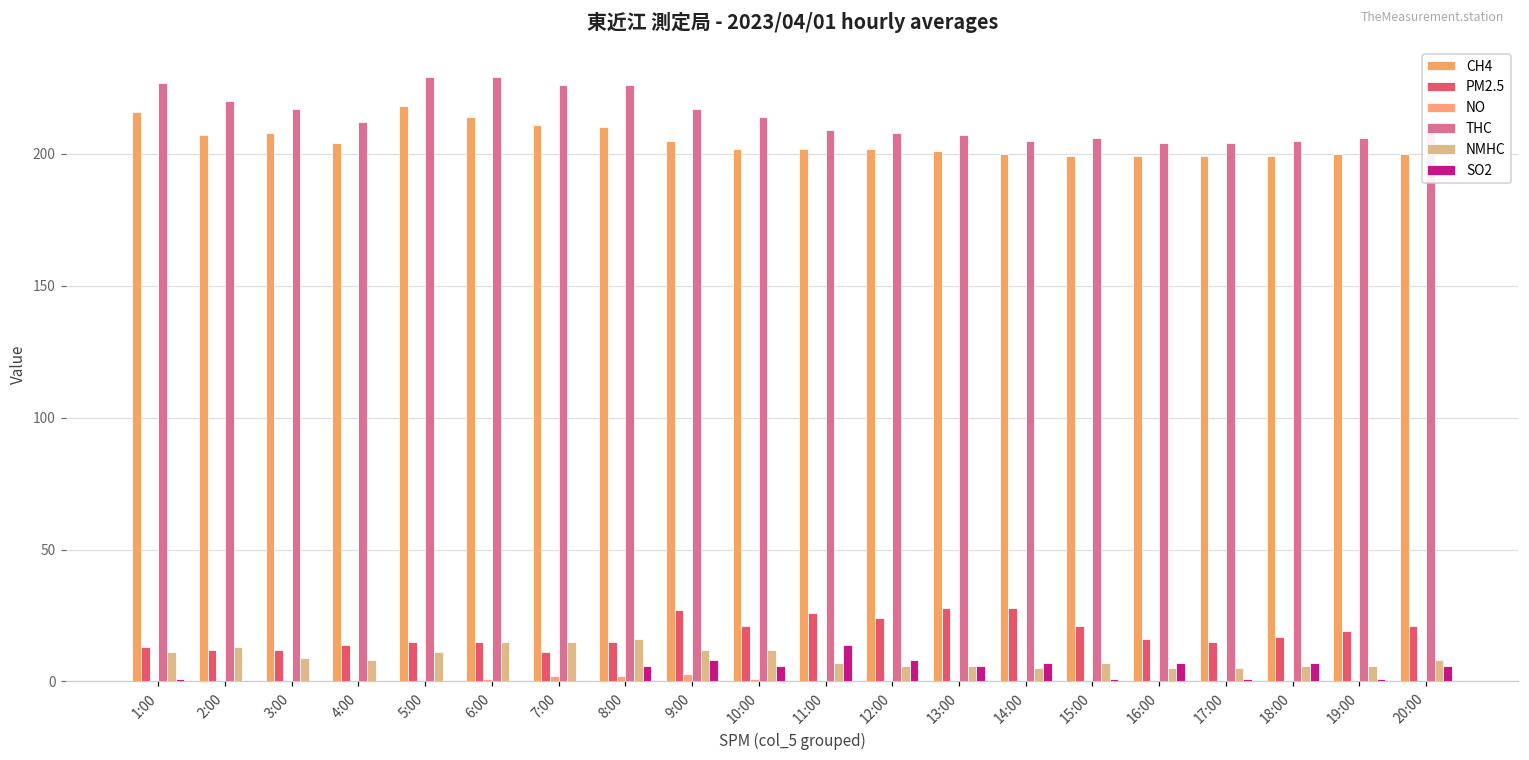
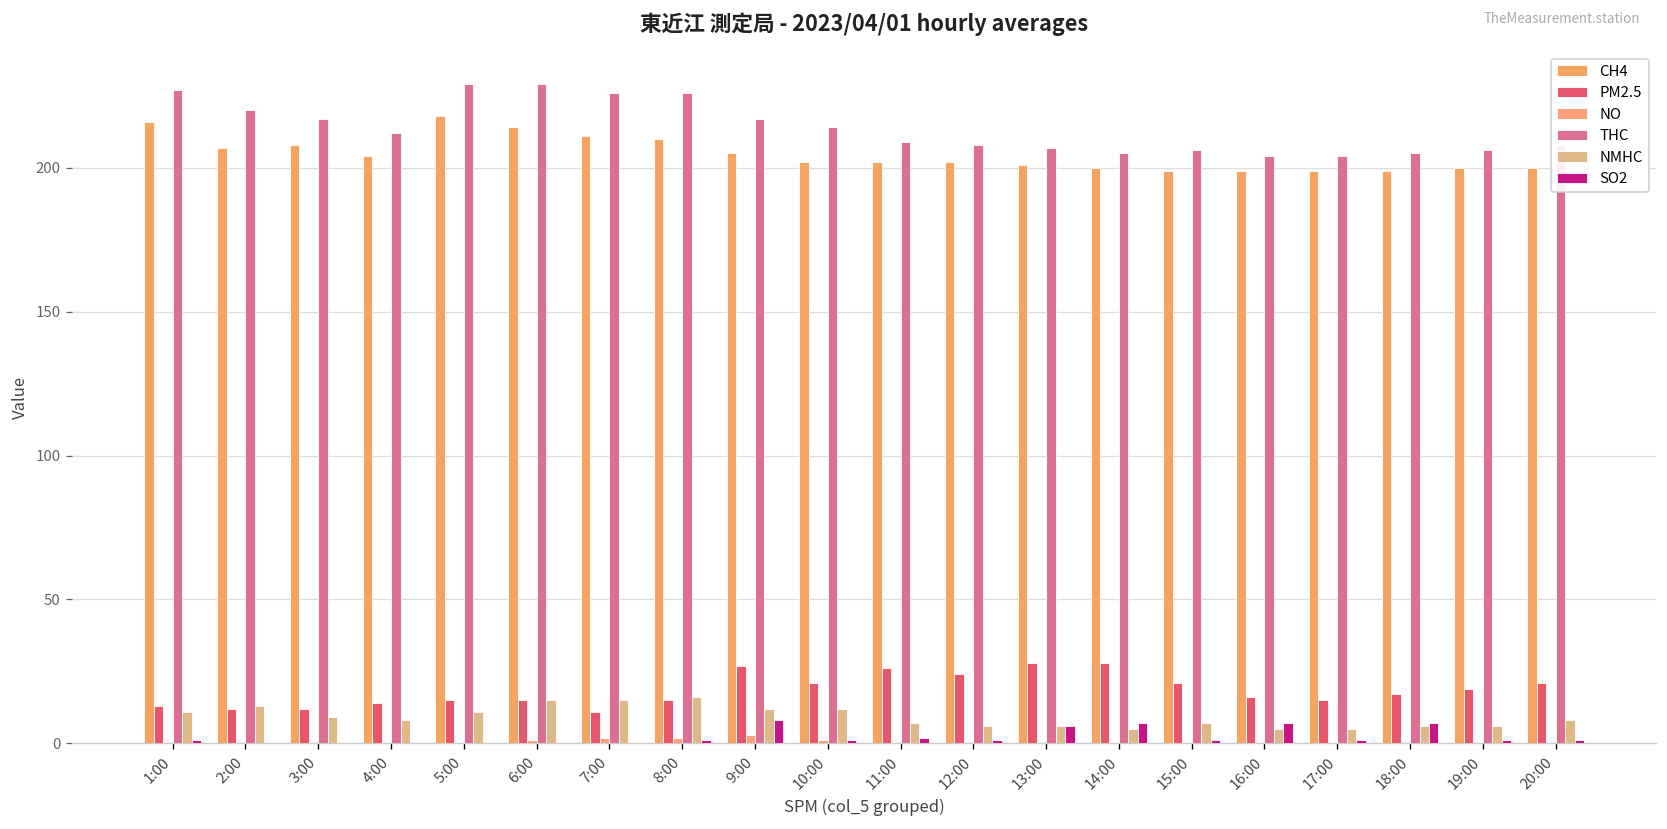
SO2, 8:00: 6 -> 1
SO2, 10:00: 6 -> 1
SO2, 11:00: 14 -> 2
SO2, 12:00: 8 -> 1
SO2, 20:00: 6 -> 1
